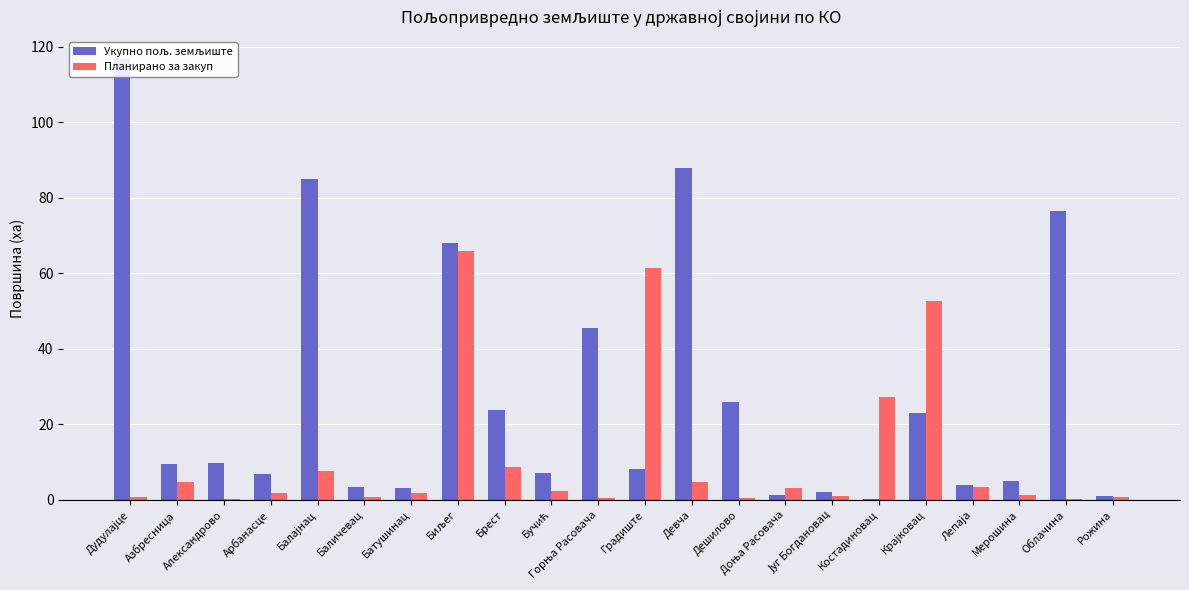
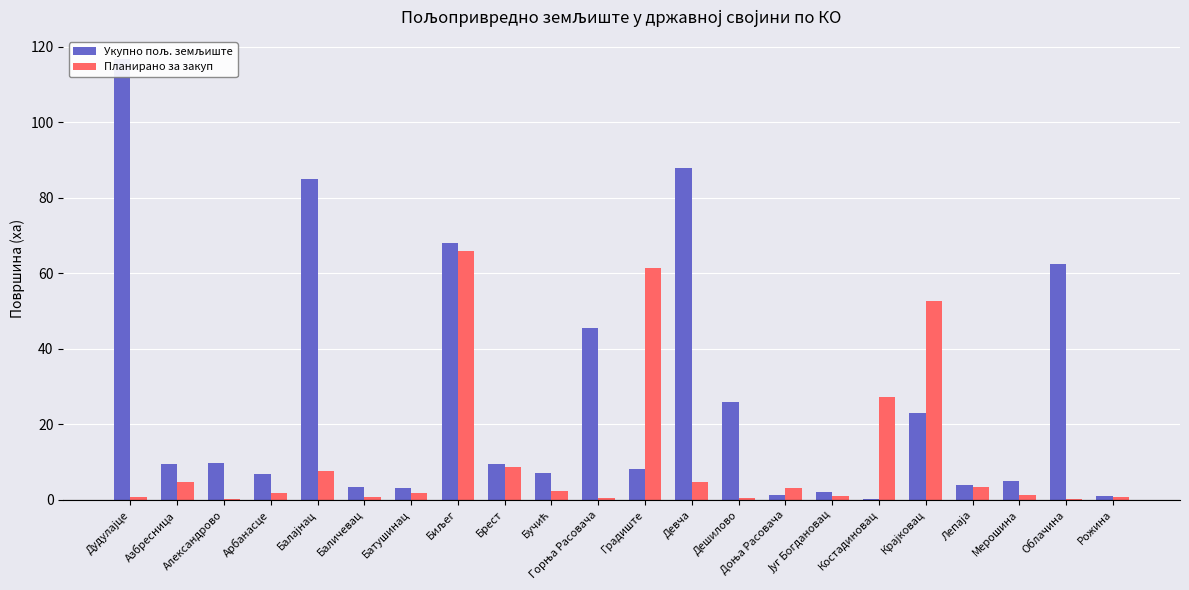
Укупно пољ. земљиште, Брест: 24 -> 9
Укупно пољ. земљиште, Облачина: 76 -> 62
